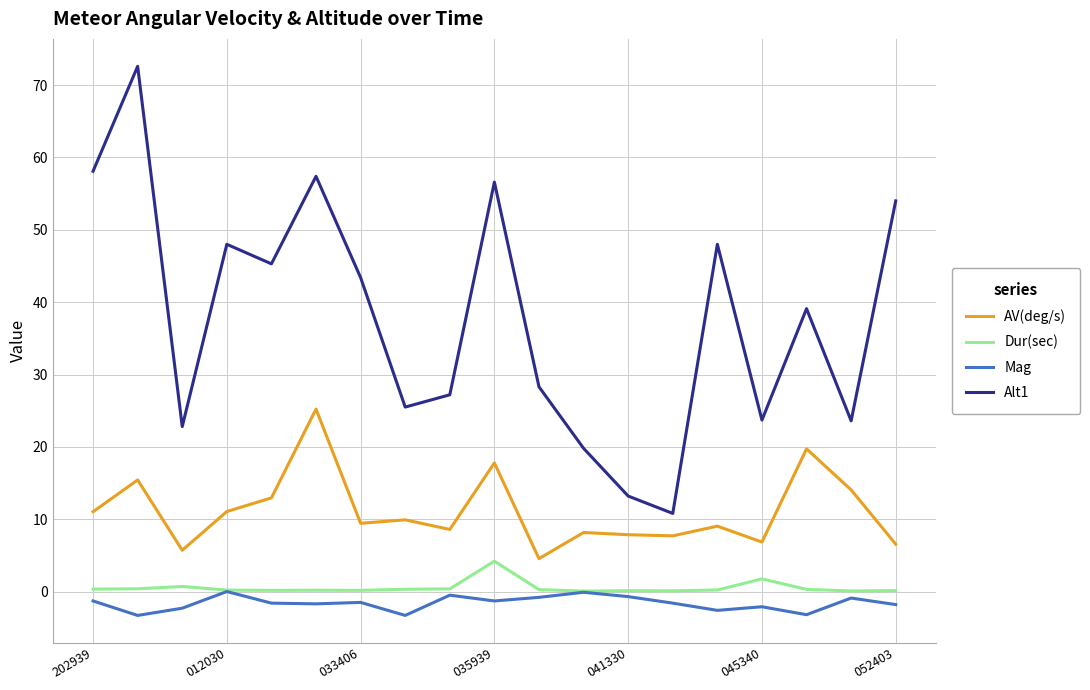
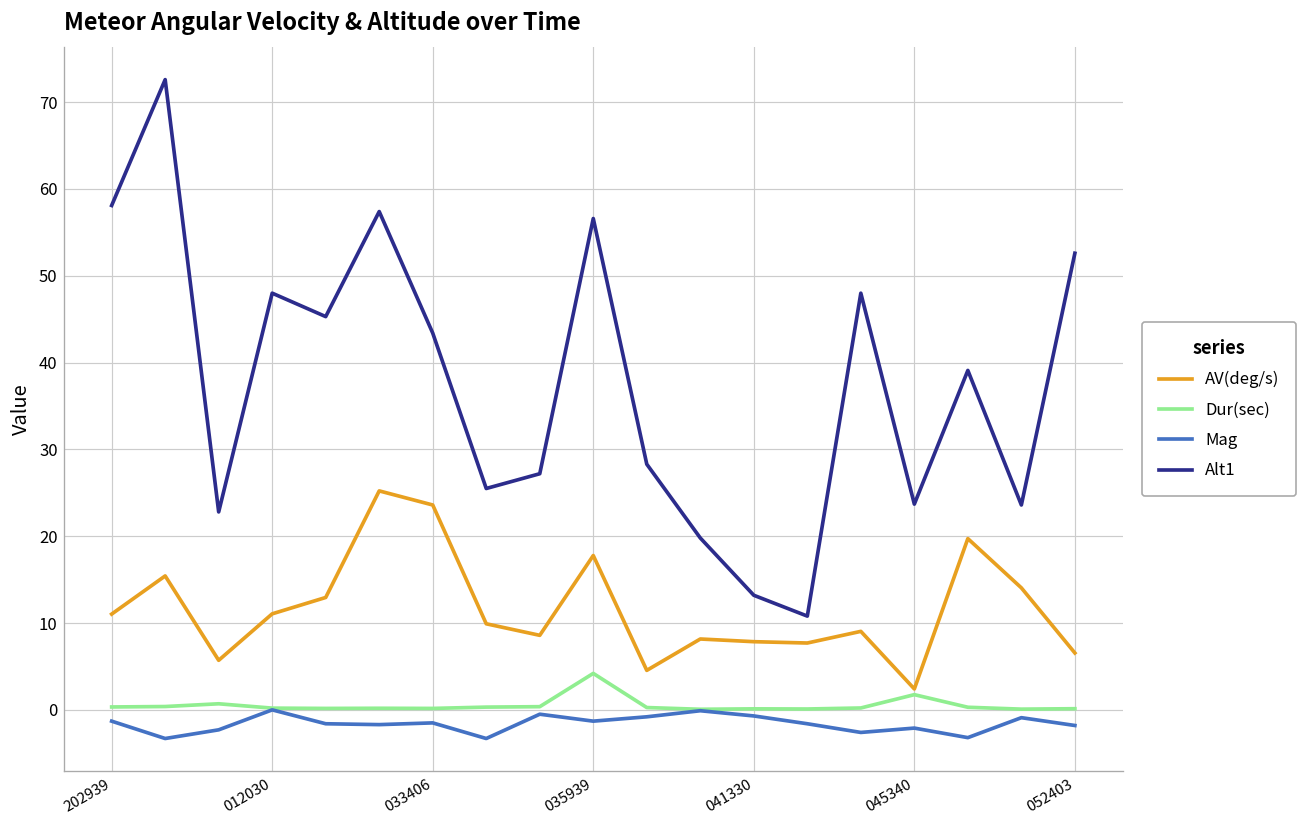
AV(deg/s), 033406: 9 -> 24
AV(deg/s), 045340: 7 -> 2
Alt1, 052403: 54 -> 53
